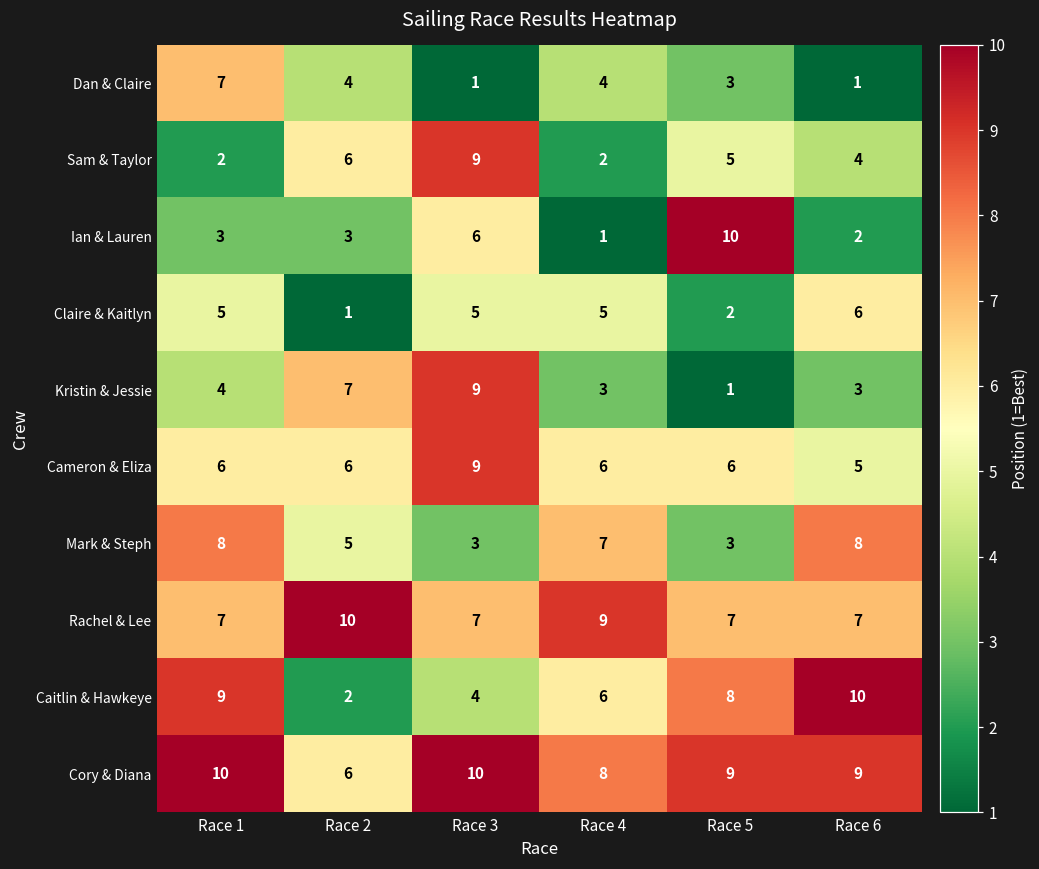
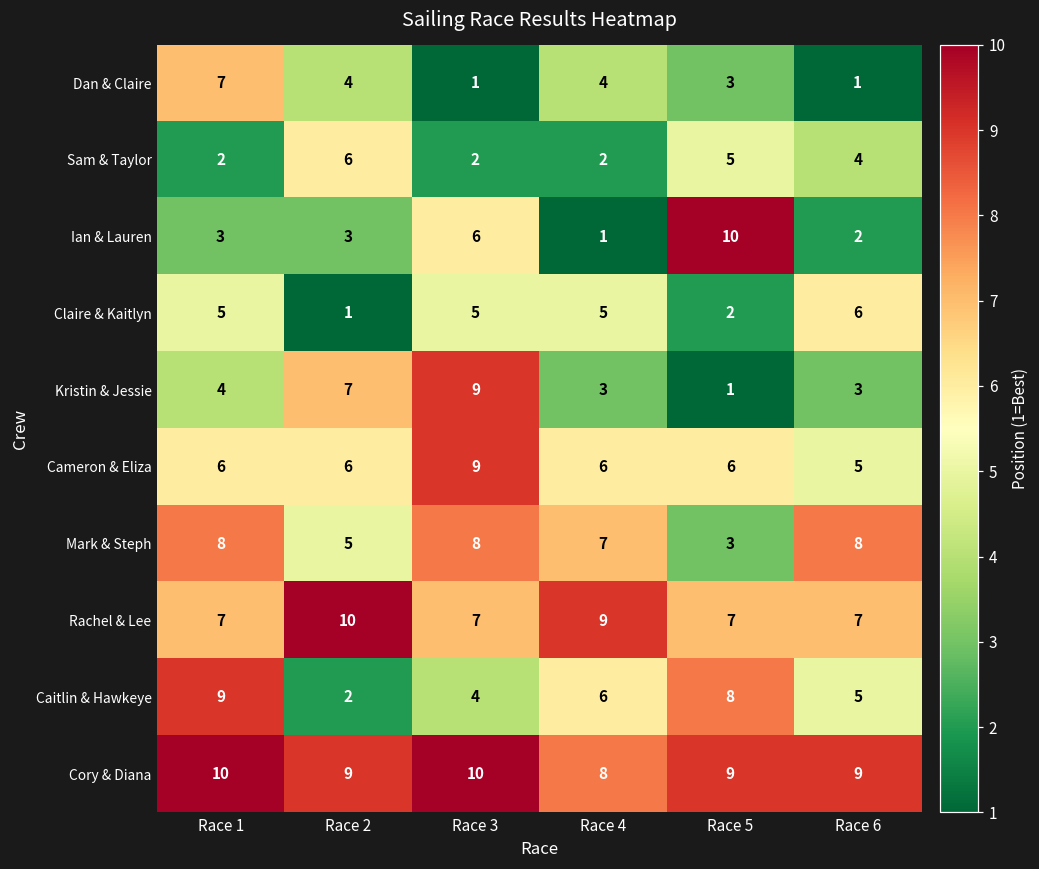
Sam & Taylor, Race 3: 9 -> 2
Mark & Steph, Race 3: 3 -> 8
Caitlin & Hawkeye, Race 6: 10 -> 5
Cory & Diana, Race 2: 6 -> 9
